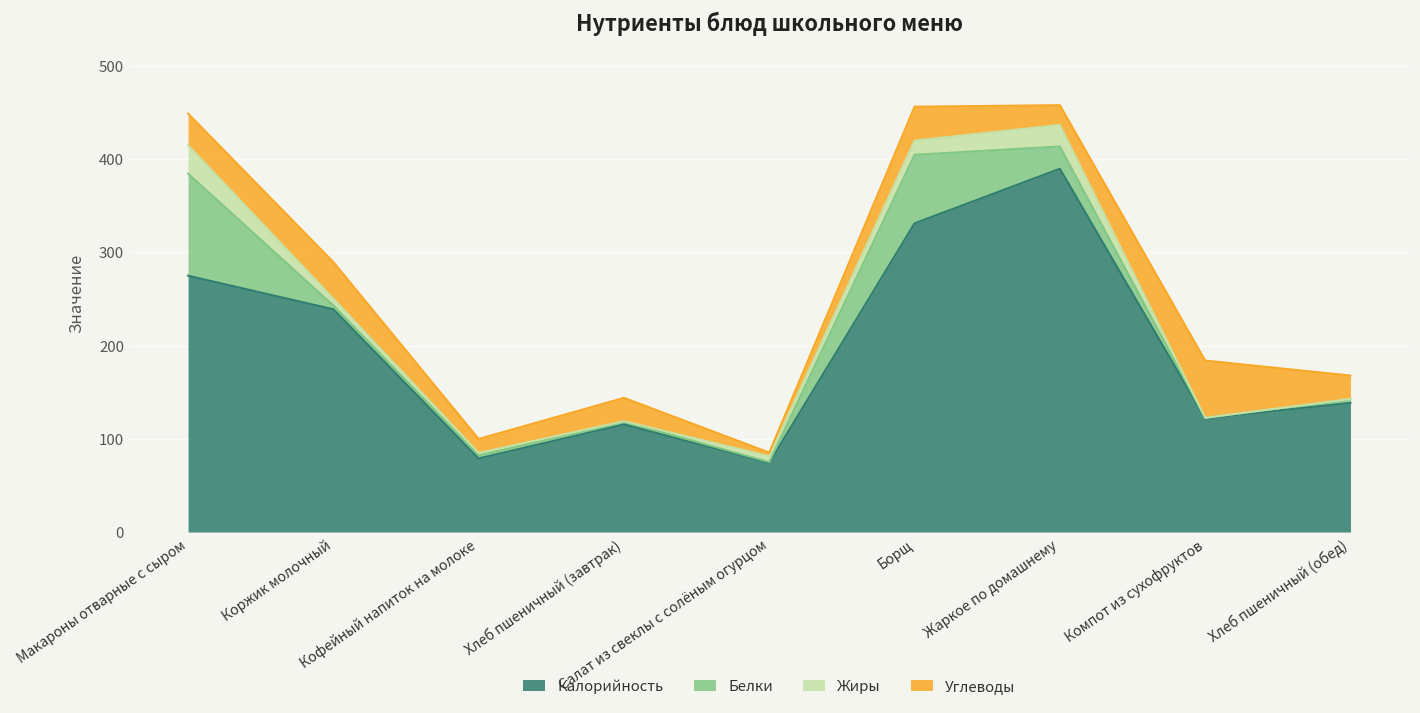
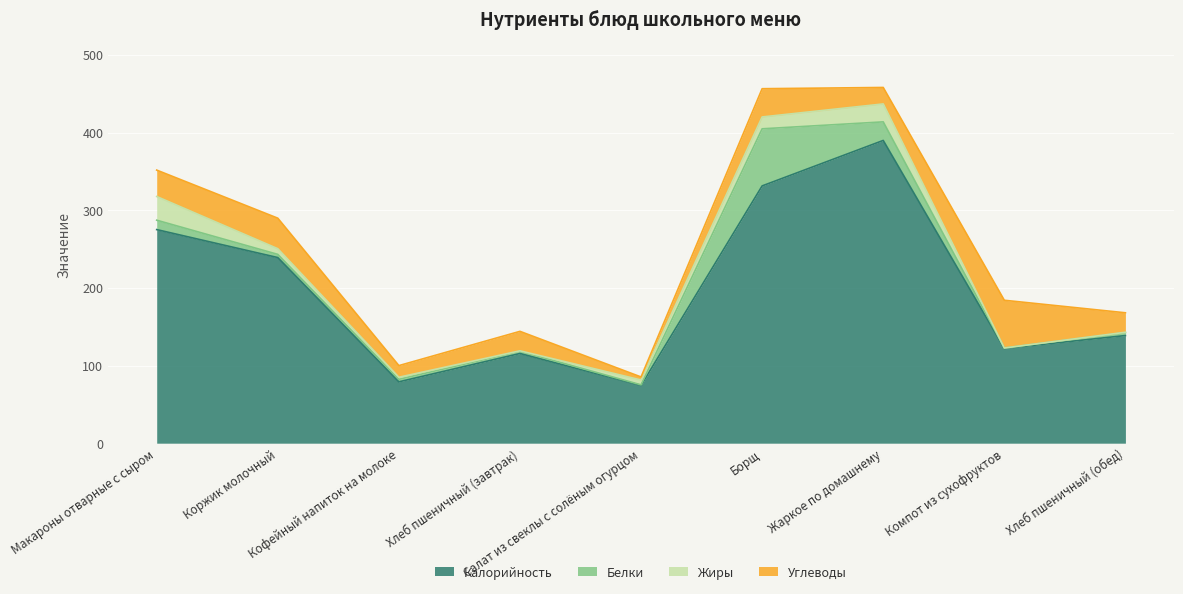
Белки, Макароны отварные с сыром: 110 -> 10
